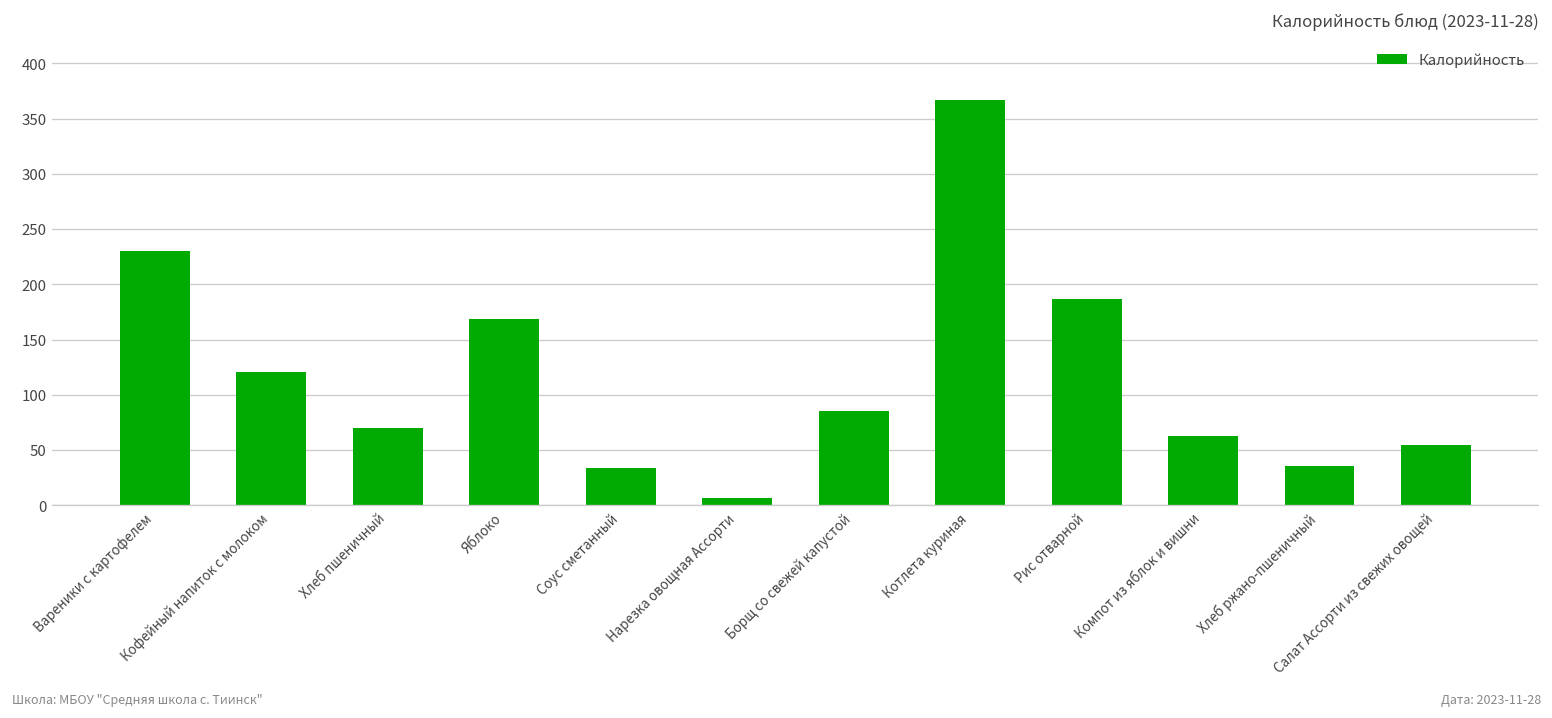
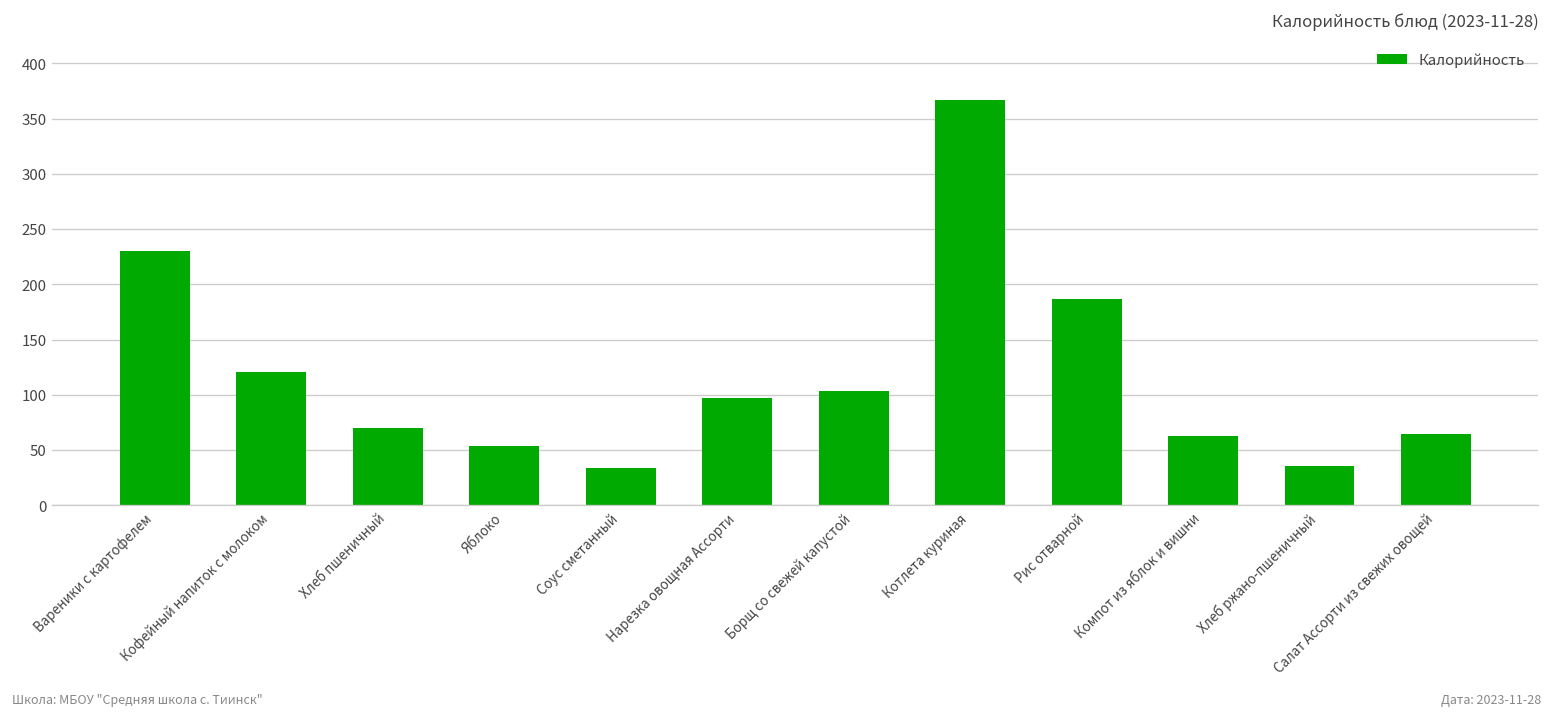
Яблоко: 170 -> 50
Нарезка овощная Ассорти: 10 -> 100
Борщ со свежей капустой: 90 -> 100
Салат Ассорти из свежих овощей: 55 -> 64
